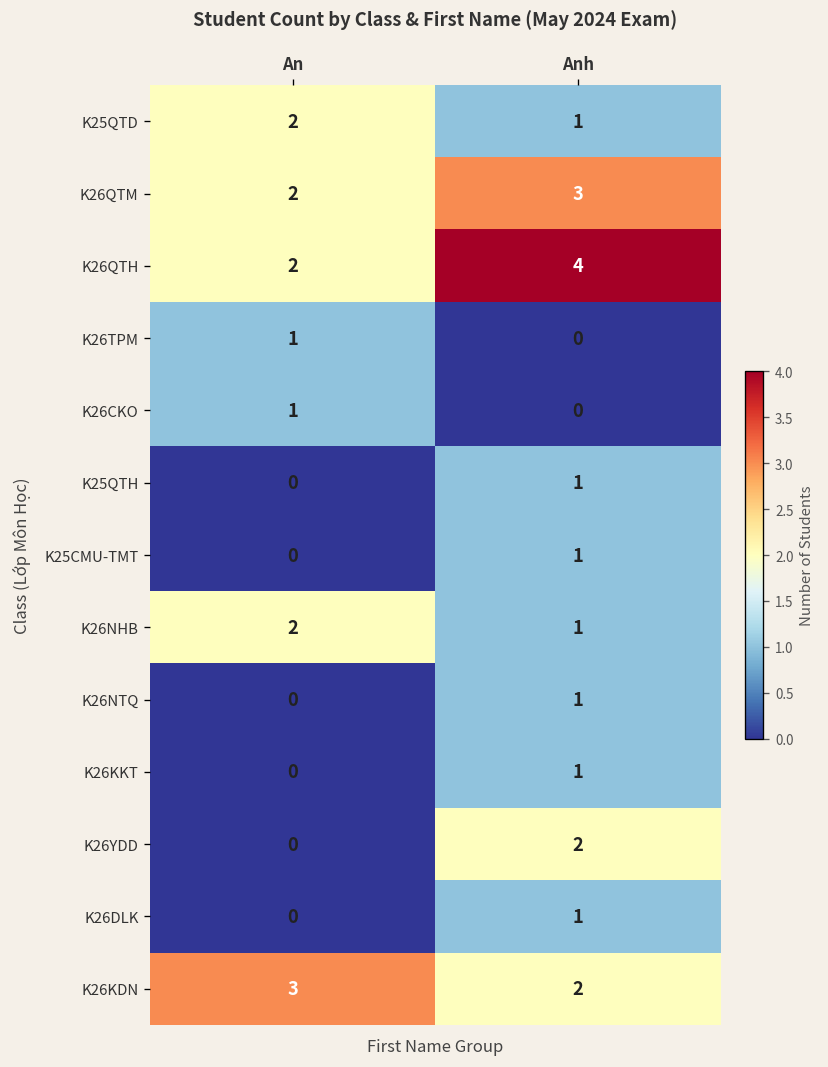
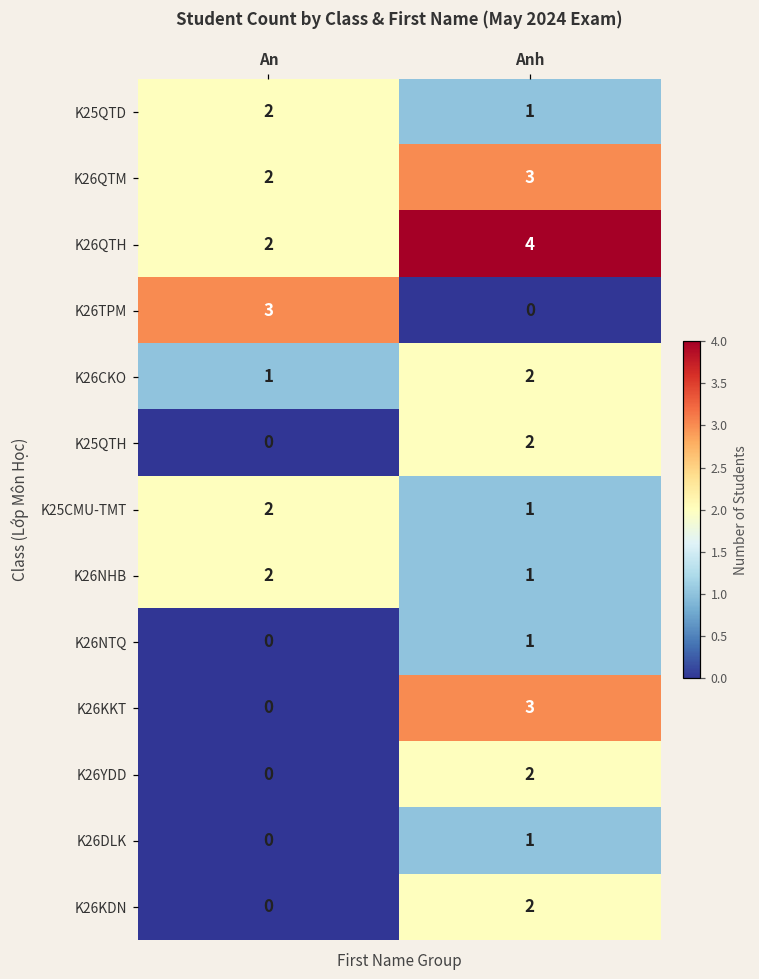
K26TPM, An: 1 -> 3
K26CKO, Anh: 0 -> 2
K25QTH, Anh: 1 -> 2
K25CMU-TMT, An: 0 -> 2
K26KKT, Anh: 1 -> 3
K26KDN, An: 3 -> 0
